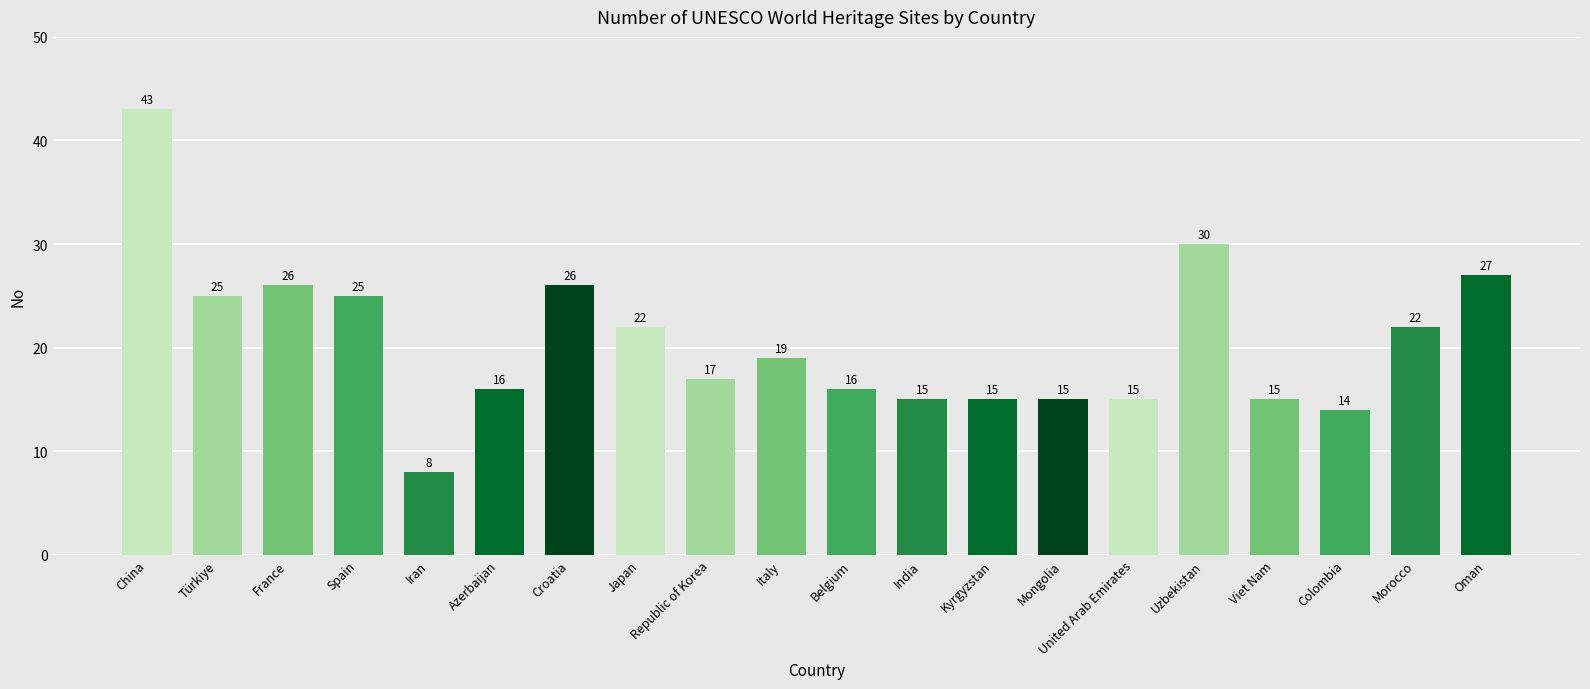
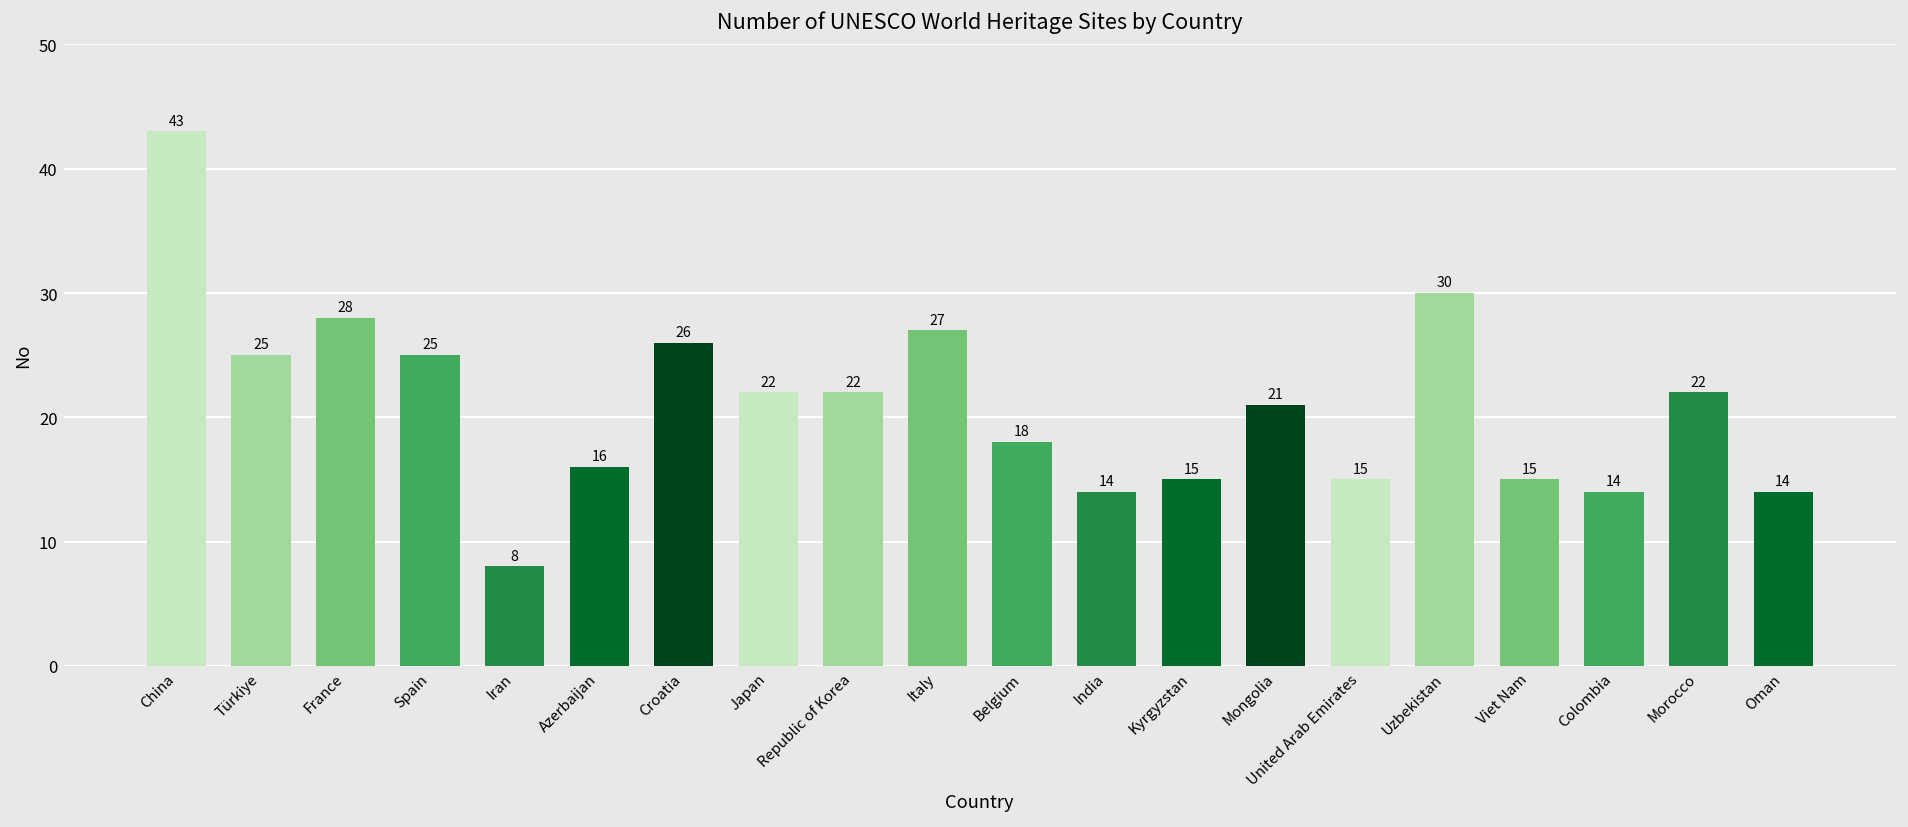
France: 26 -> 28
Republic of Korea: 17 -> 22
Italy: 19 -> 27
Belgium: 16 -> 18
India: 15 -> 14
Mongolia: 15 -> 21
Oman: 27 -> 14
